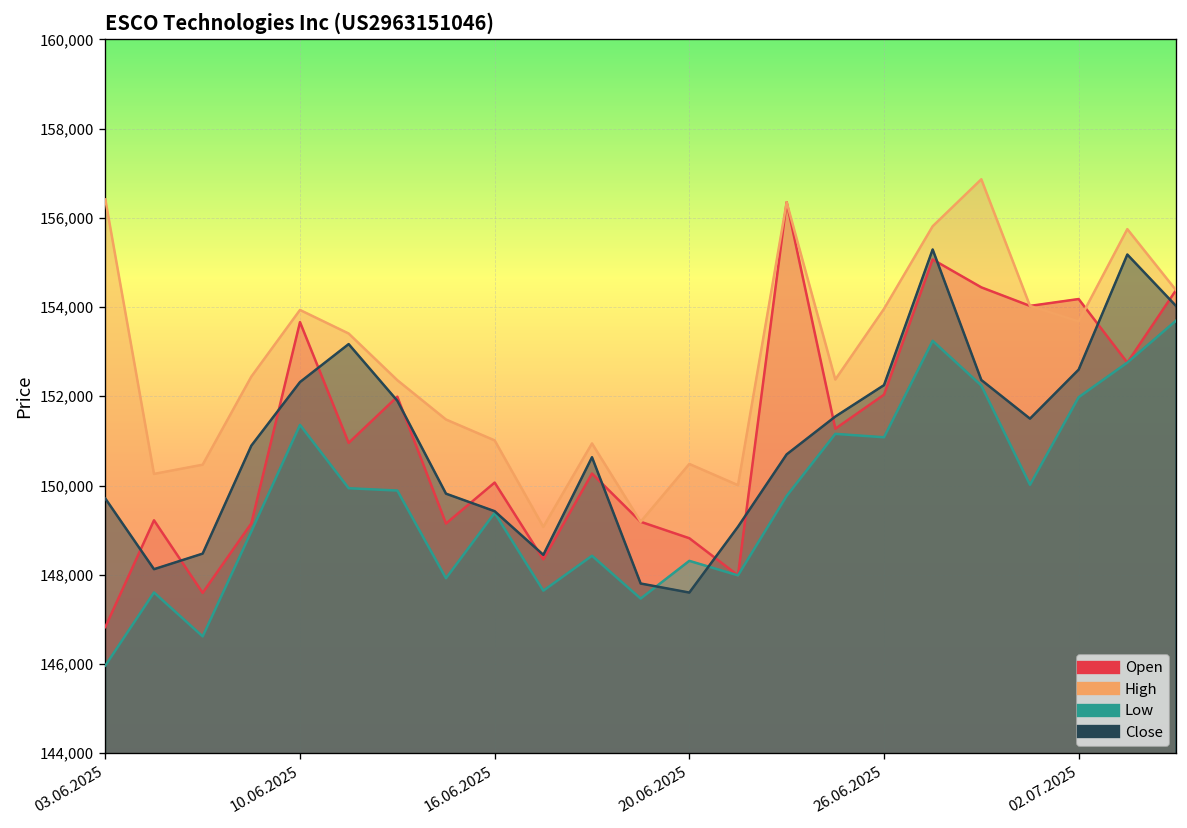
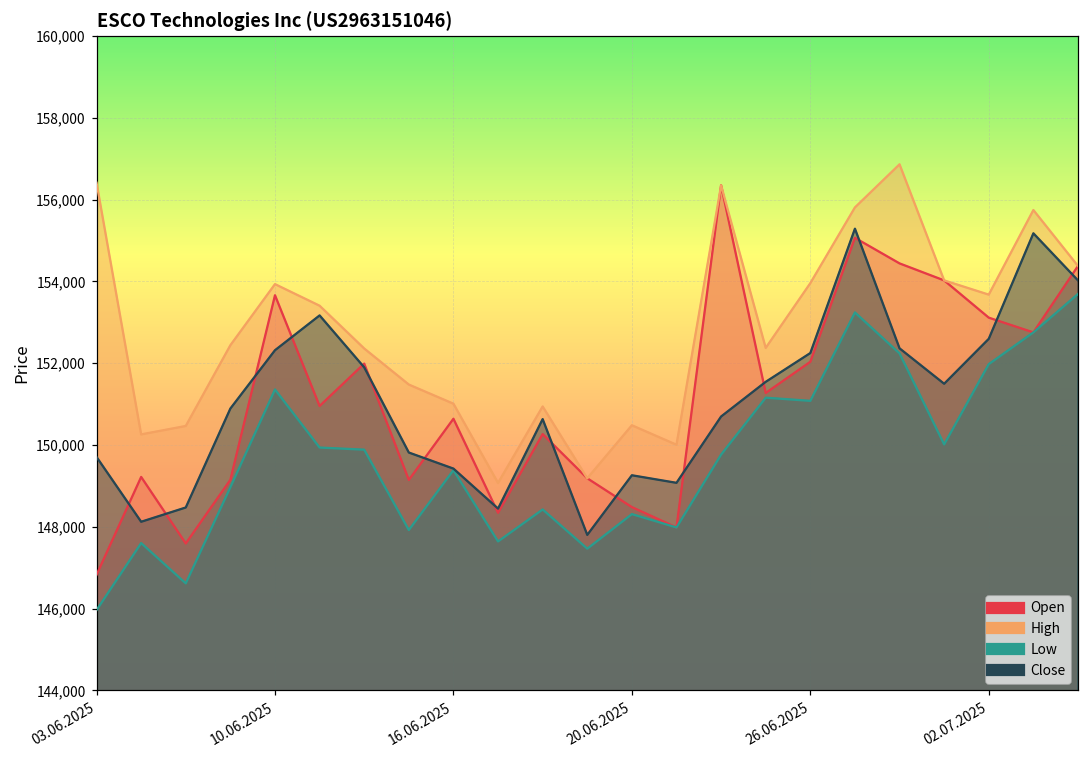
Open, 16.06.2025: 150,100 -> 150,600
Open, 20.06.2025: 148,800 -> 148,500
Close, 20.06.2025: 147,600 -> 149,300
Open, 02.07.2025: 154,200 -> 153,100
